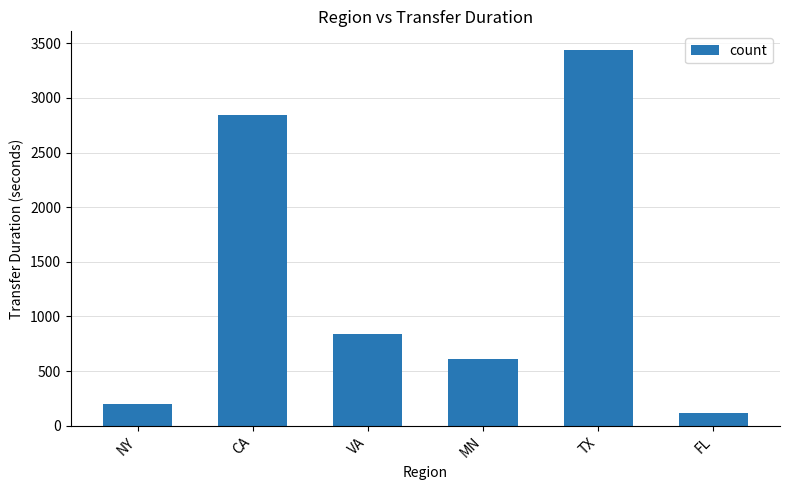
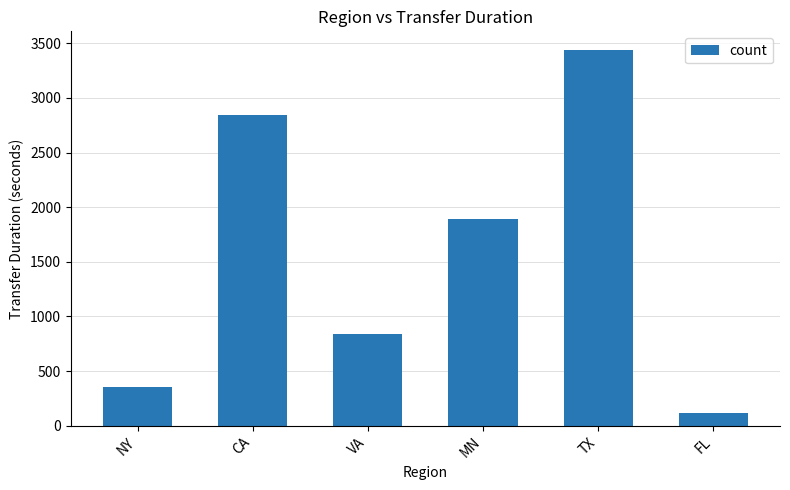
NY: 200 -> 350
MN: 610 -> 1890
